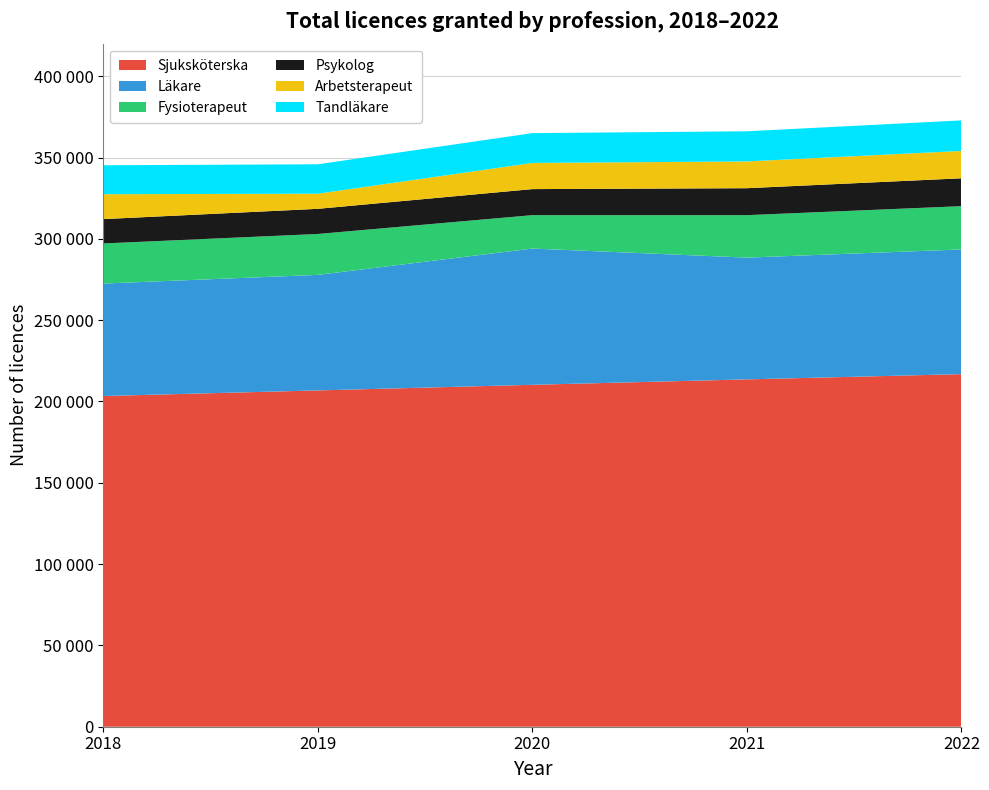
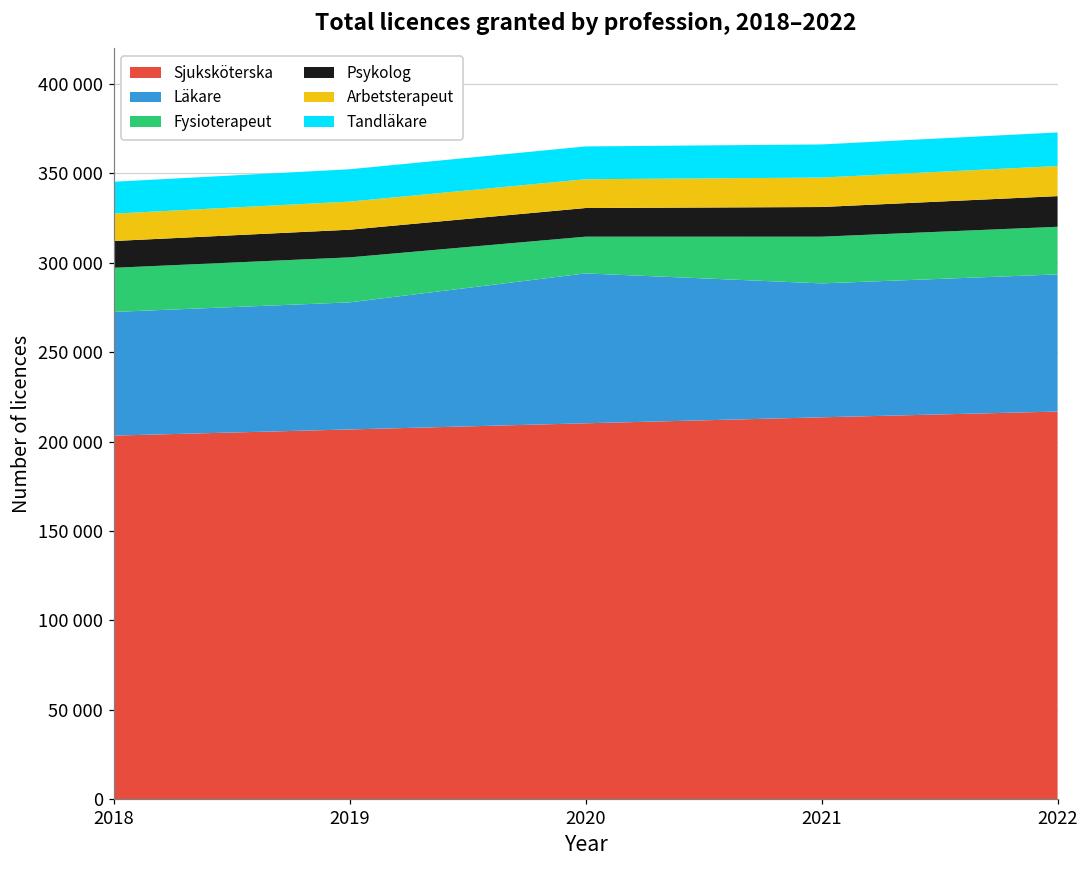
Arbetsterapeut, 2019: 9000 -> 16000
